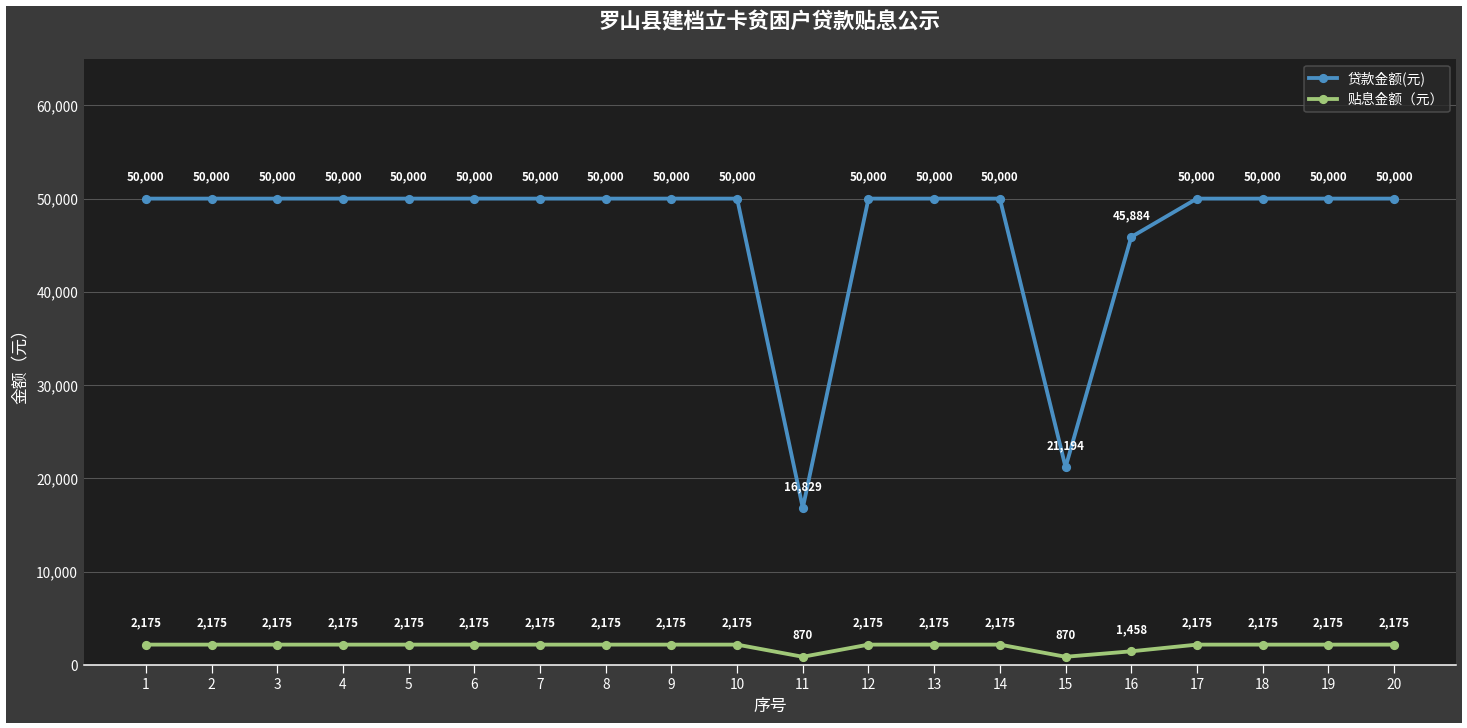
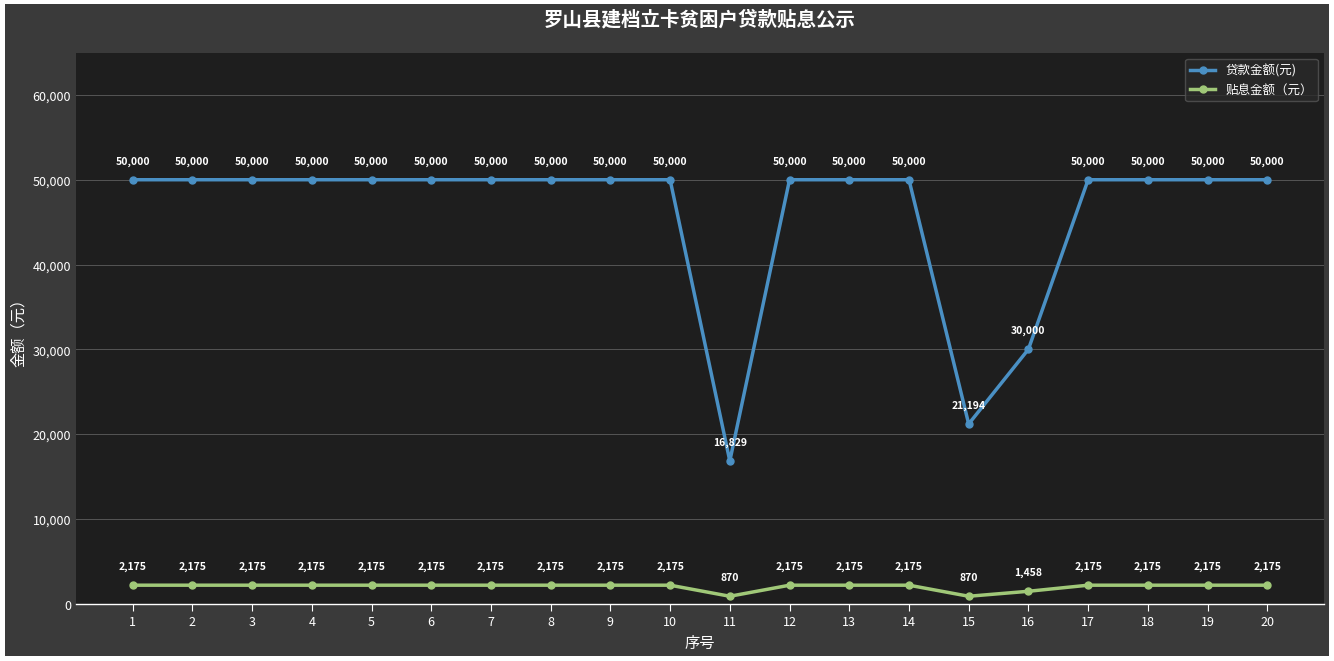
贷款金额(元), 16: 45,884 -> 30,000
